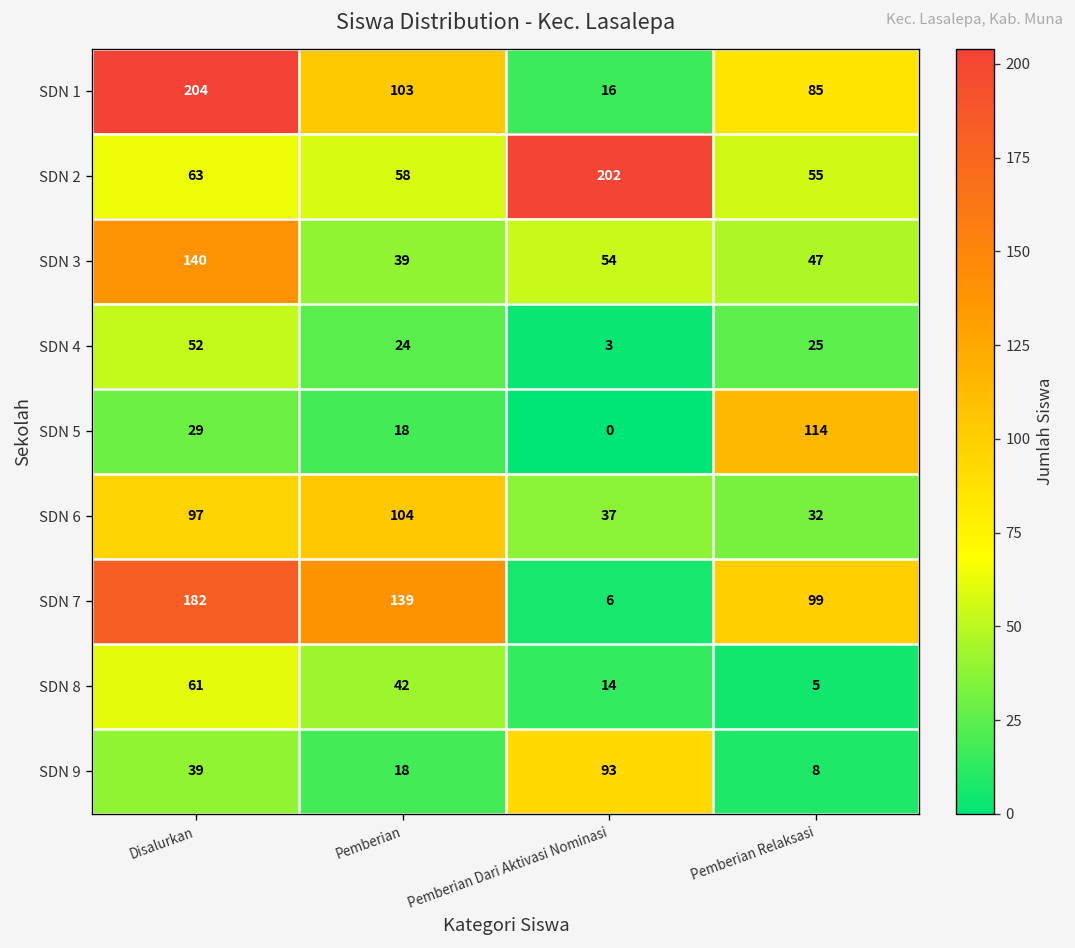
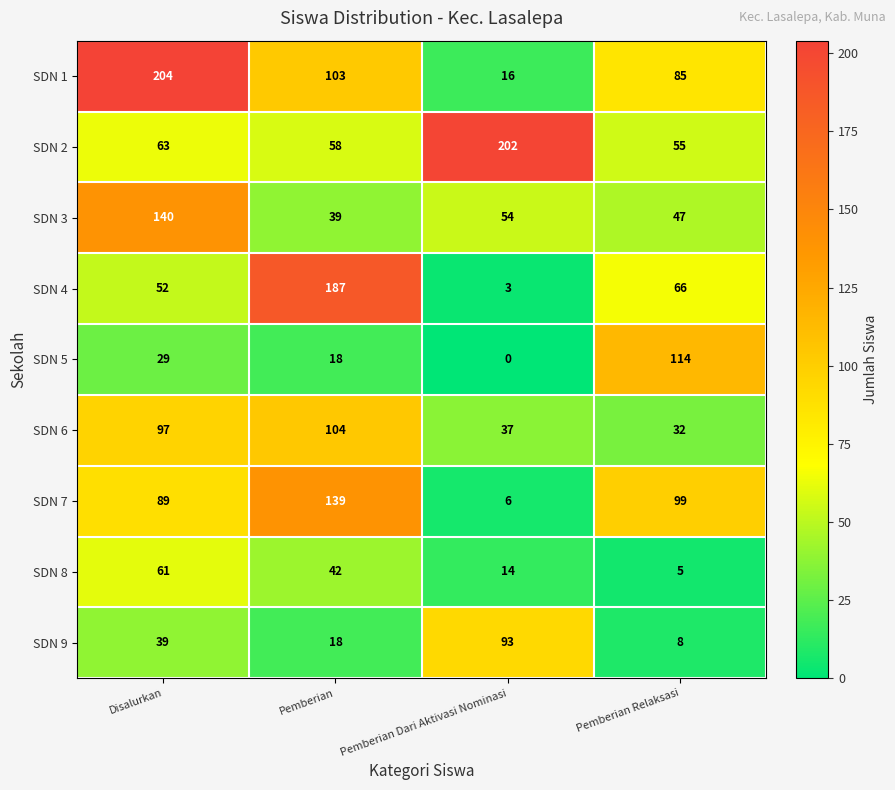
SDN 4, Pemberian: 24 -> 187
SDN 4, Pemberian Relaksasi: 25 -> 66
SDN 7, Disalurkan: 182 -> 89
